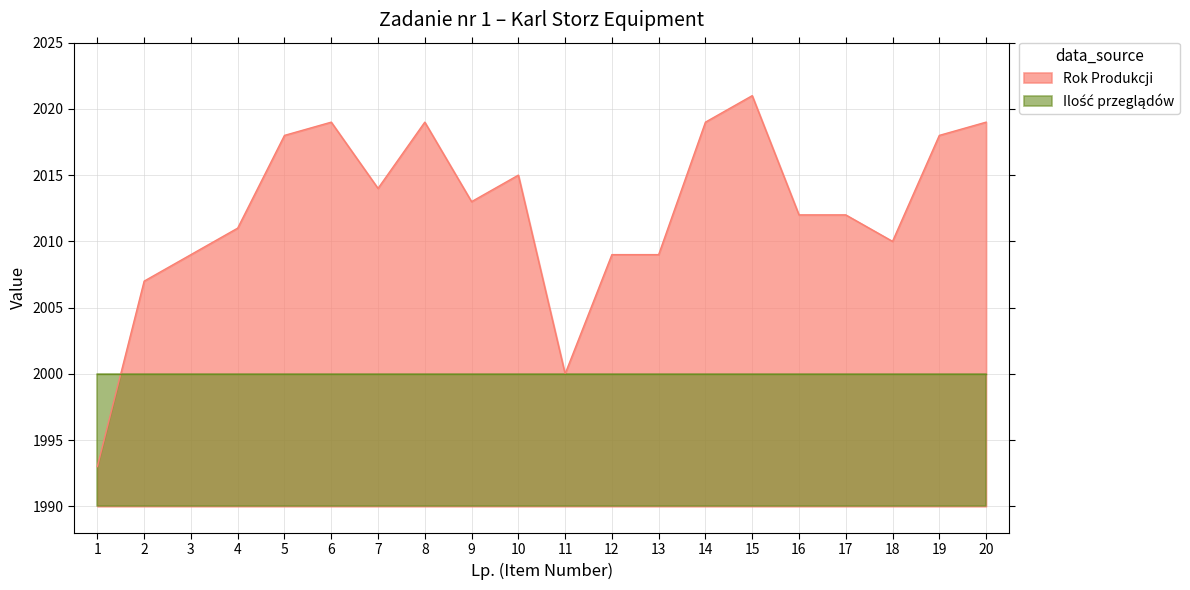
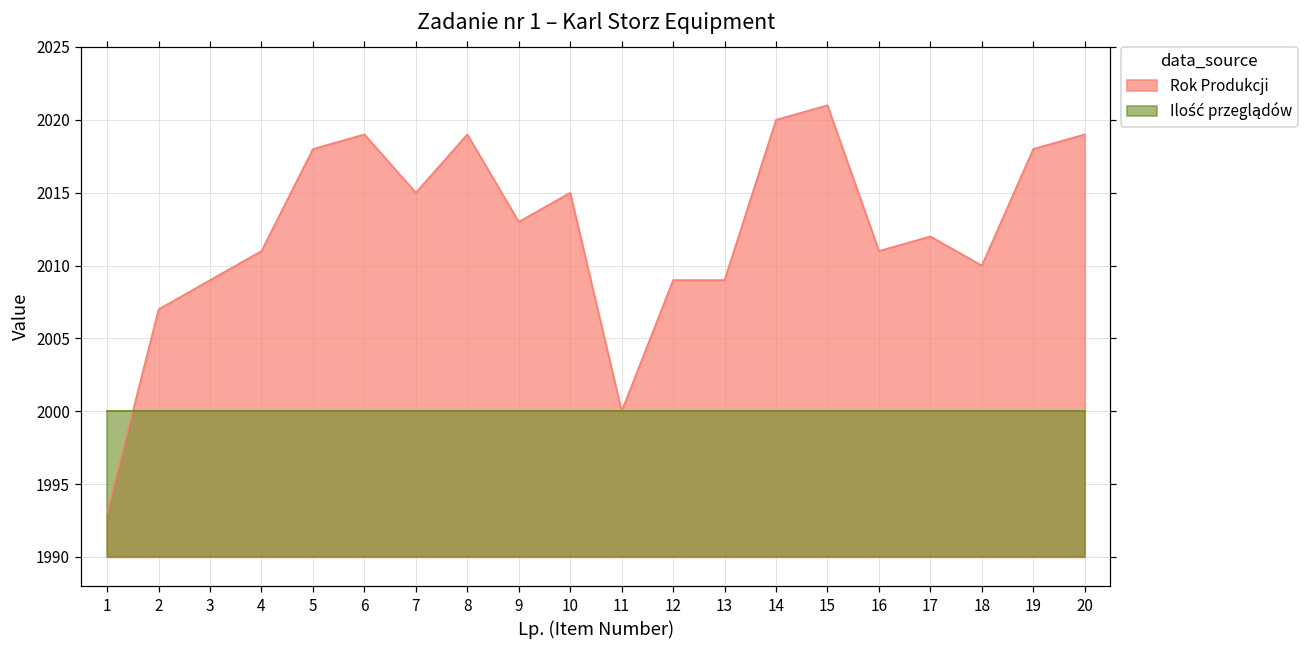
Rok Produkcji, 7: 2014 -> 2015
Rok Produkcji, 14: 2019 -> 2020
Rok Produkcji, 16: 2012 -> 2011
